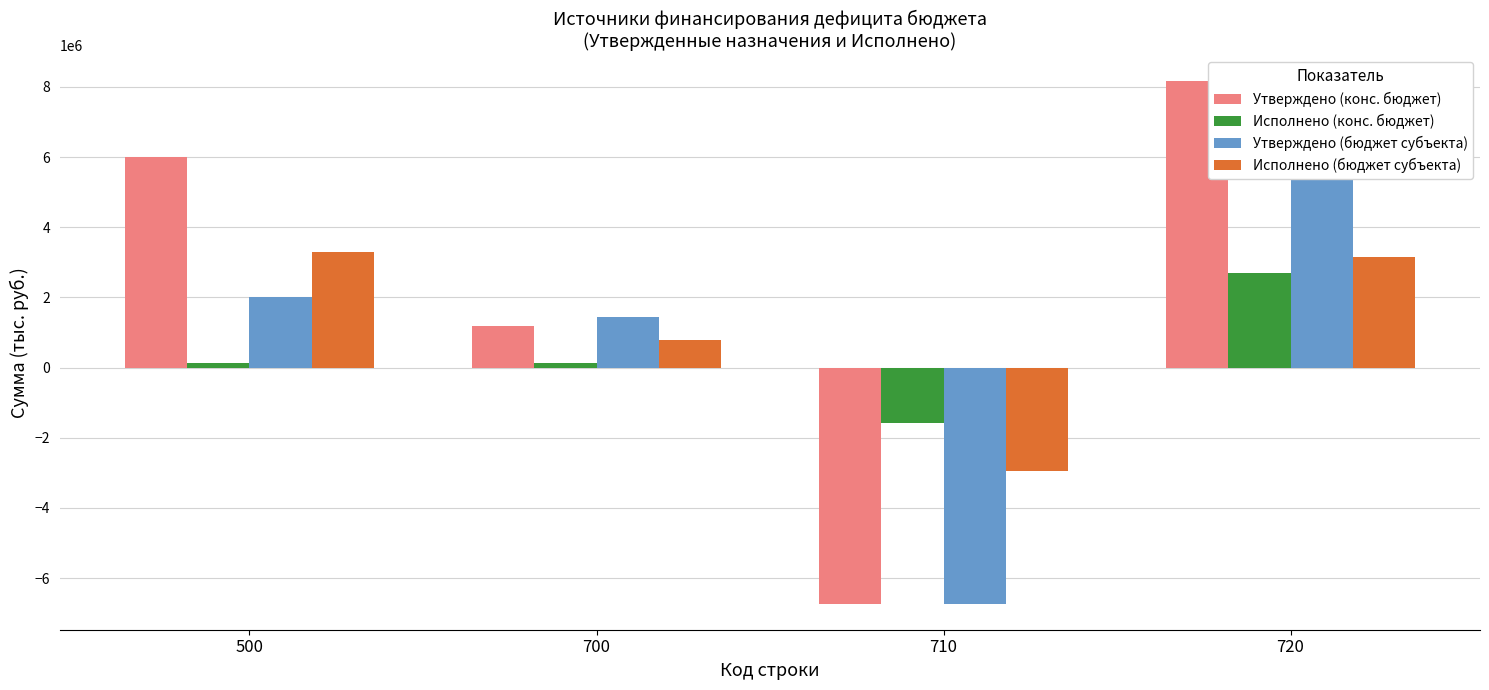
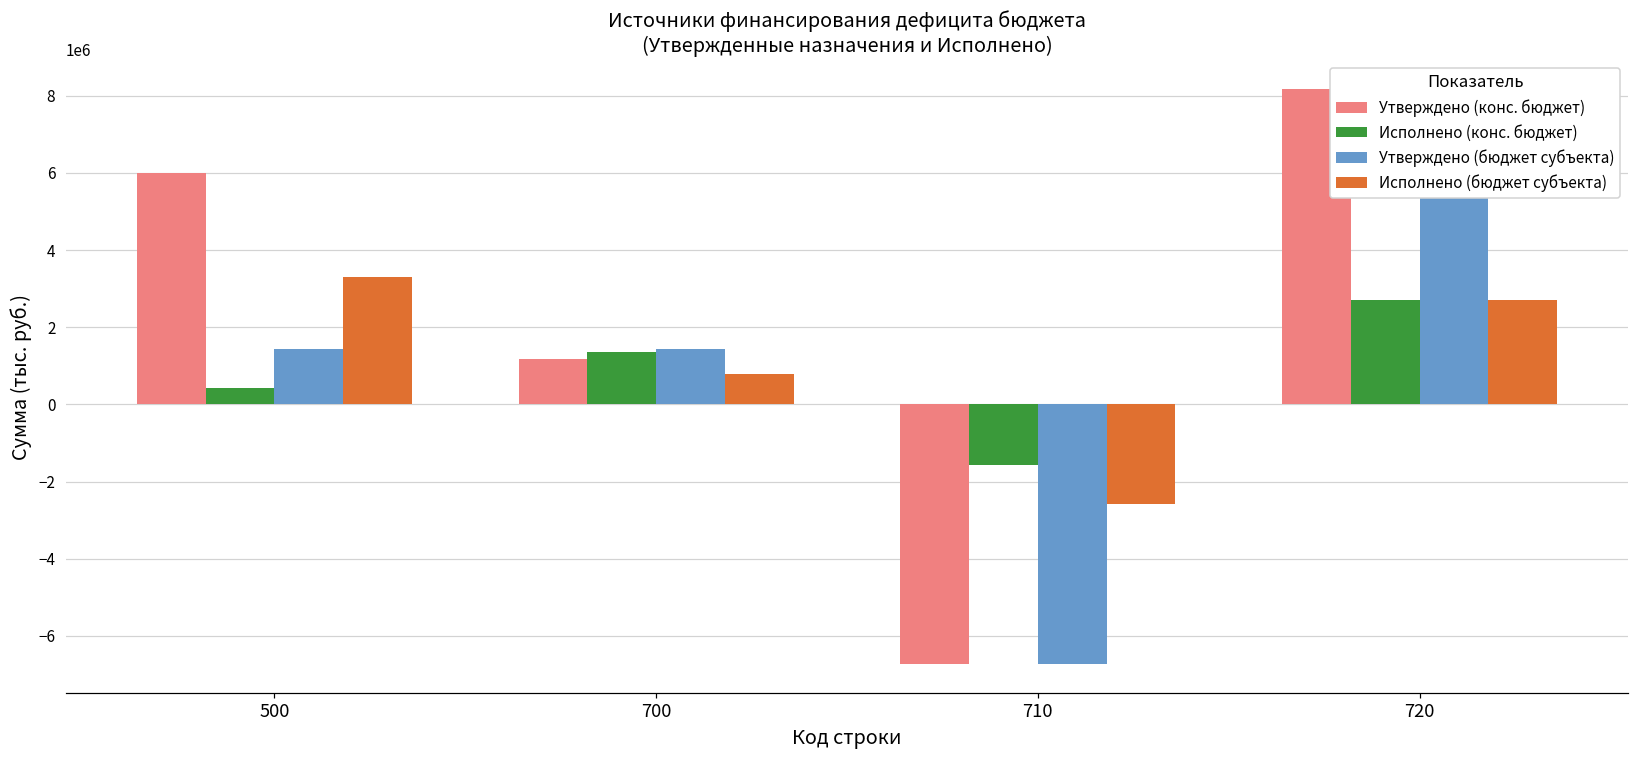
Исполнено (конс. бюджет), 500: 100000 -> 400000
Утверждено (бюджет субъекта), 500: 2000000 -> 1400000
Исполнено (конс. бюджет), 700: 100000 -> 1400000
Исполнено (бюджет субъекта), 710: -2900000 -> -2600000
Исполнено (бюджет субъекта), 720: 3100000 -> 2700000
